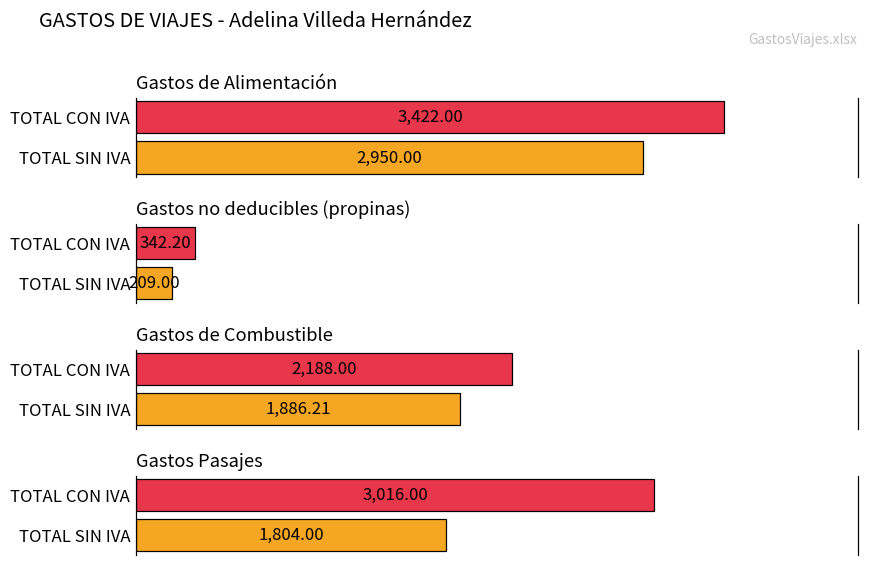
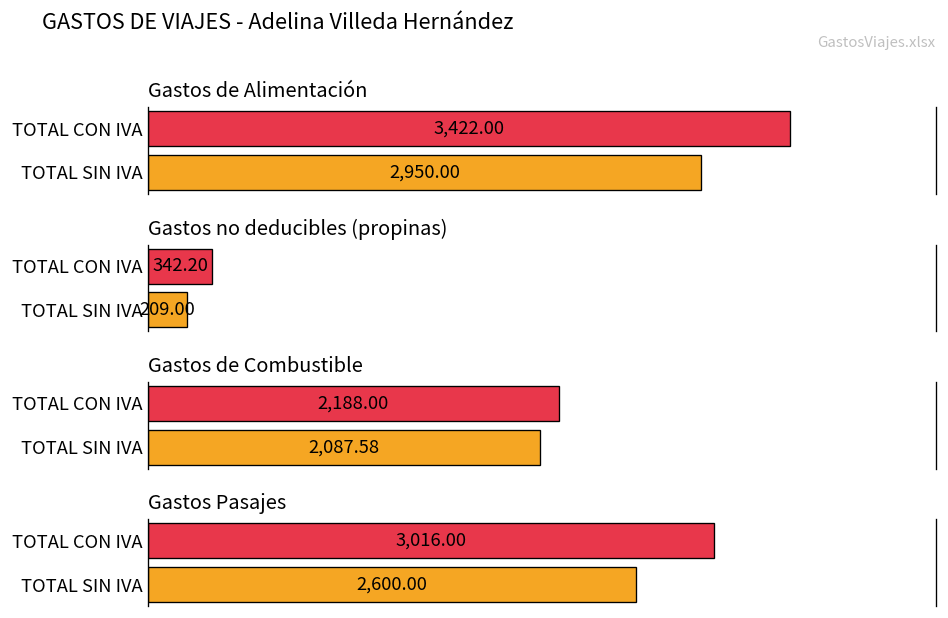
Gastos de Combustible, TOTAL SIN IVA: 1,886.21 -> 2,087.58
Gastos Pasajes, TOTAL SIN IVA: 1,804.00 -> 2,600.00
